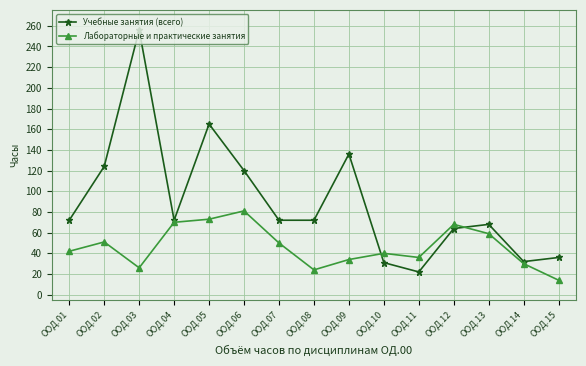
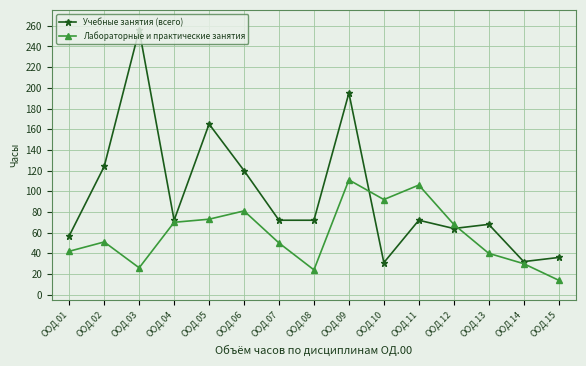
Учебные занятия (всего), ООД.01: 72 -> 57
Учебные занятия (всего), ООД.09: 136 -> 195
Лабораторные и практические занятия, ООД.09: 34 -> 111
Лабораторные и практические занятия, ООД.10: 40 -> 92
Учебные занятия (всего), ООД.11: 22 -> 72
Лабораторные и практические занятия, ООД.11: 36 -> 106
Лабораторные и практические занятия, ООД.13: 59 -> 40
